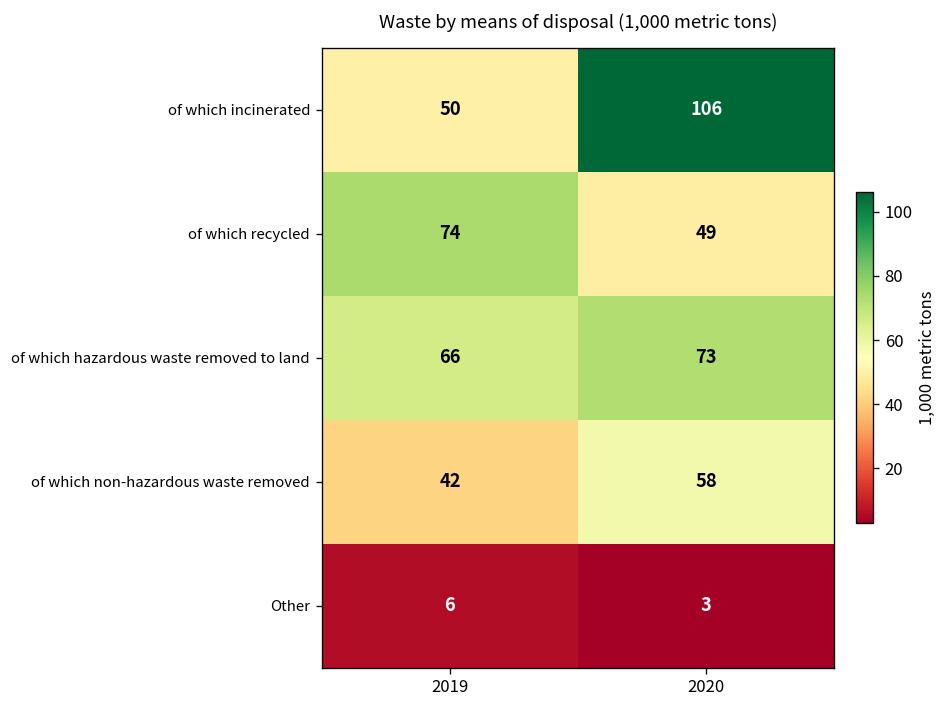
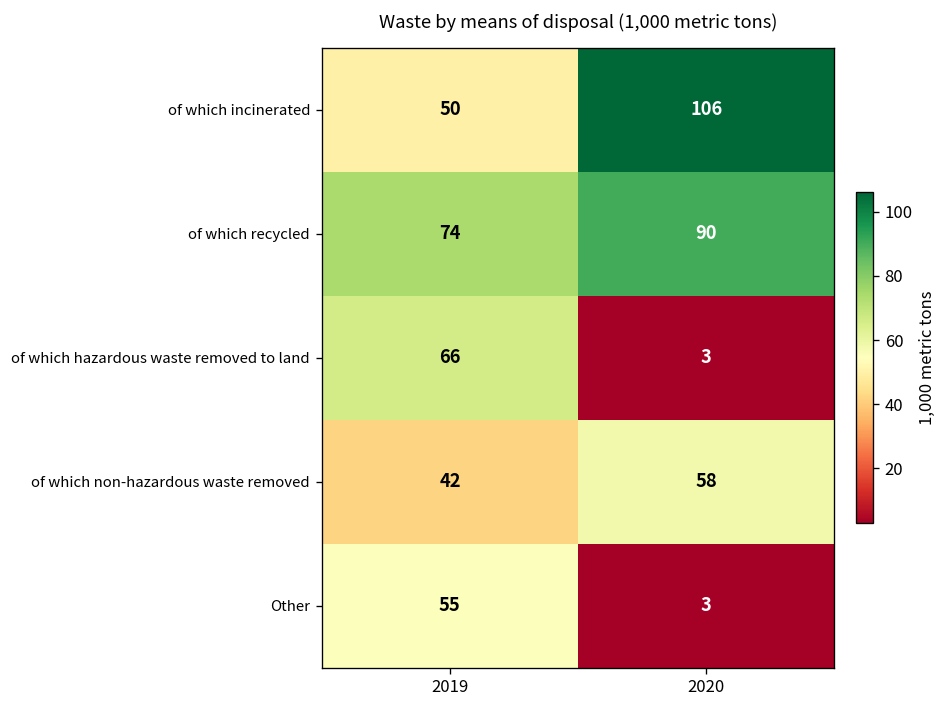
of which recycled, 2020: 49 -> 90
of which hazardous waste removed to land, 2020: 73 -> 3
Other, 2019: 6 -> 55
